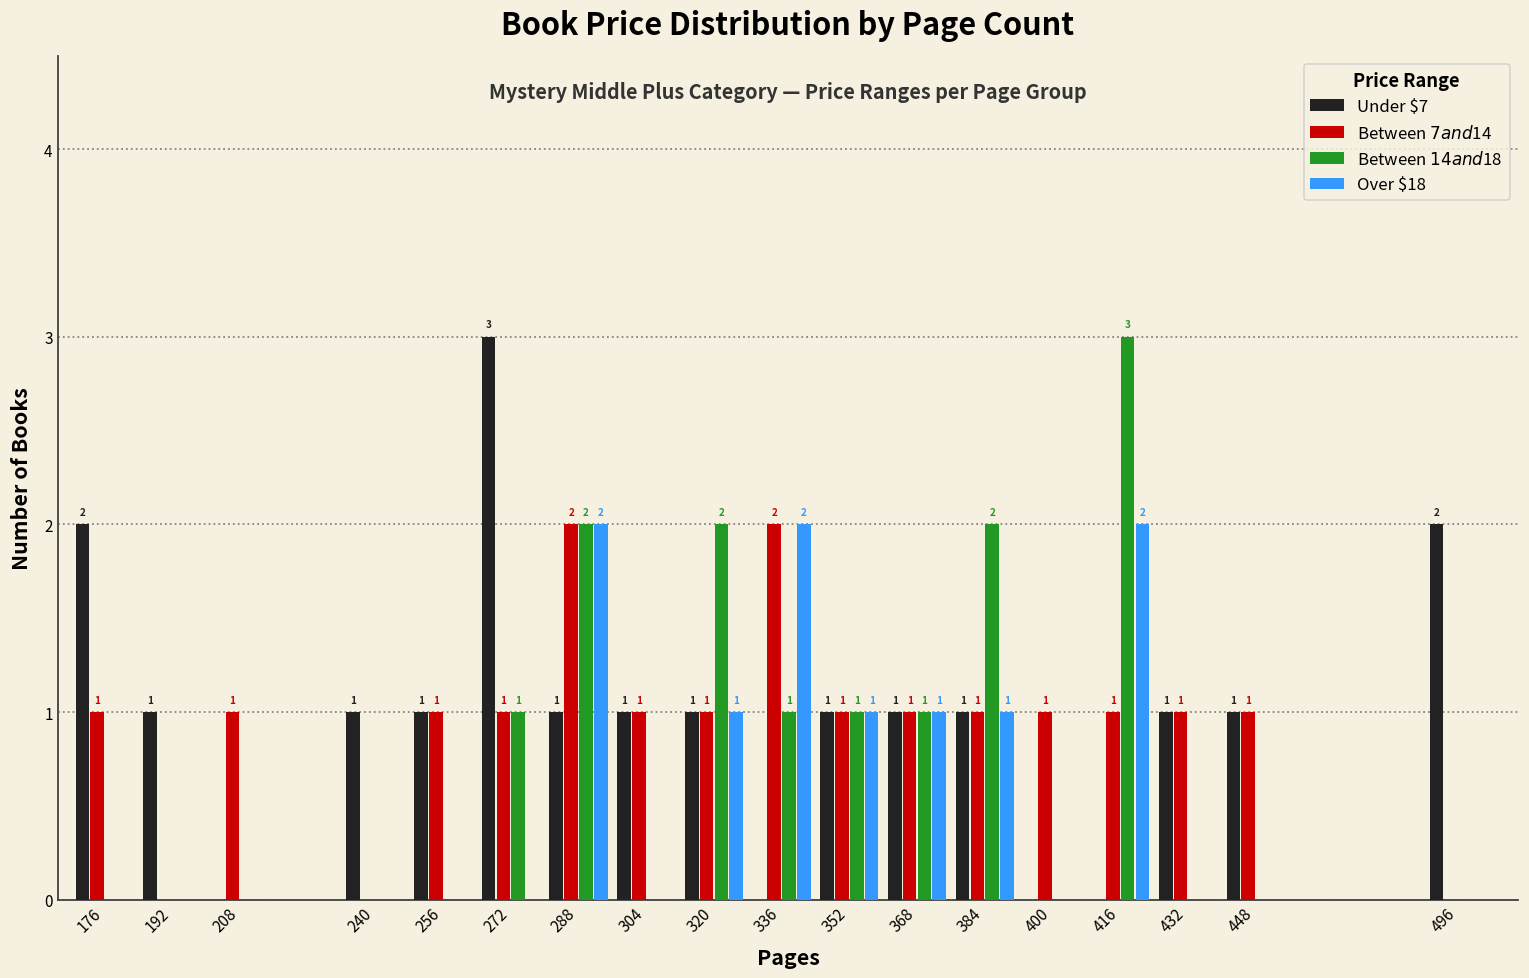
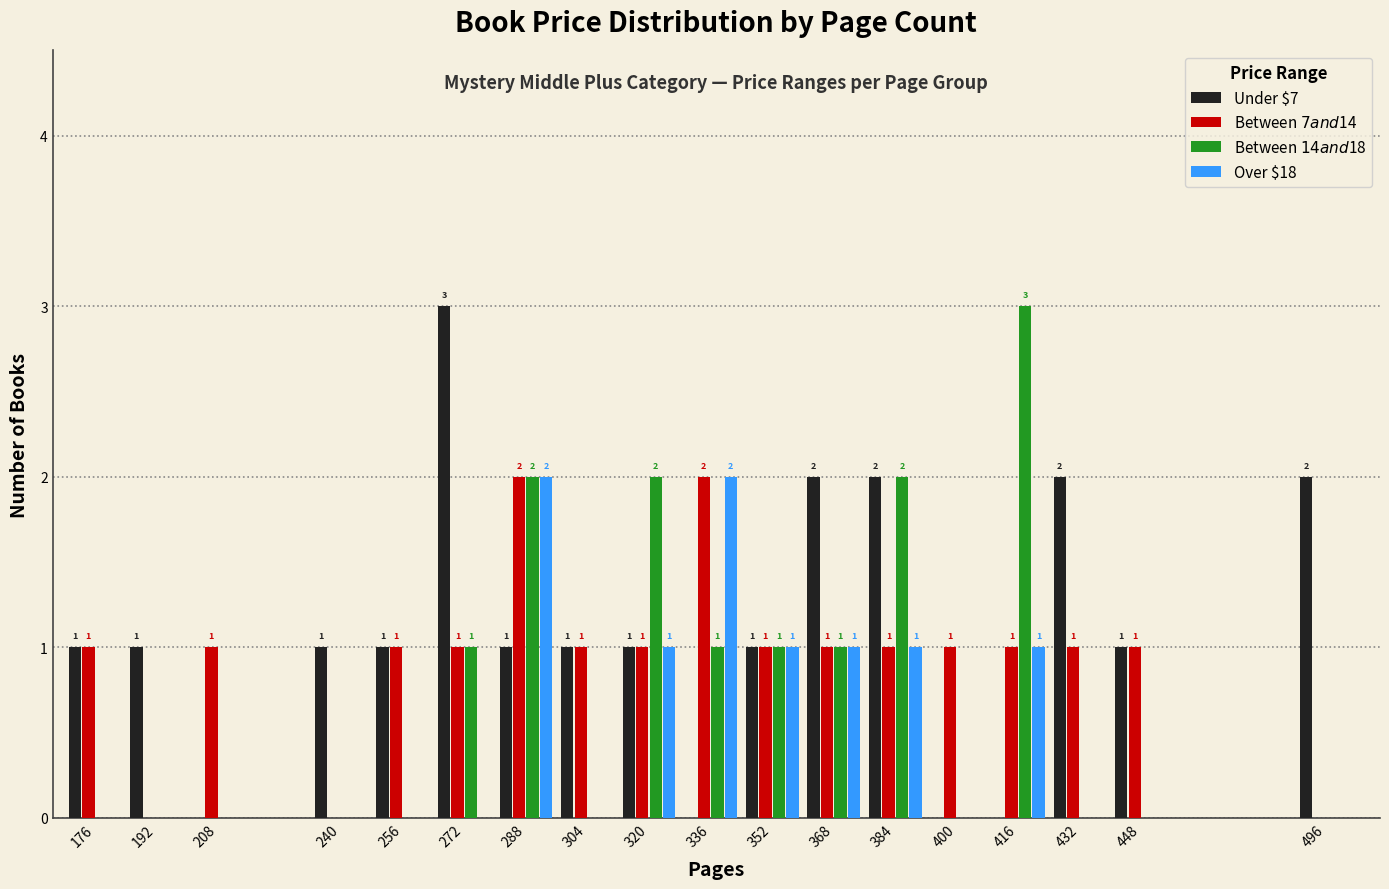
Under $7, 176: 2 -> 1
Under $7, 368: 1 -> 2
Under $7, 384: 1 -> 2
Over $18, 416: 2 -> 1
Under $7, 432: 1 -> 2
